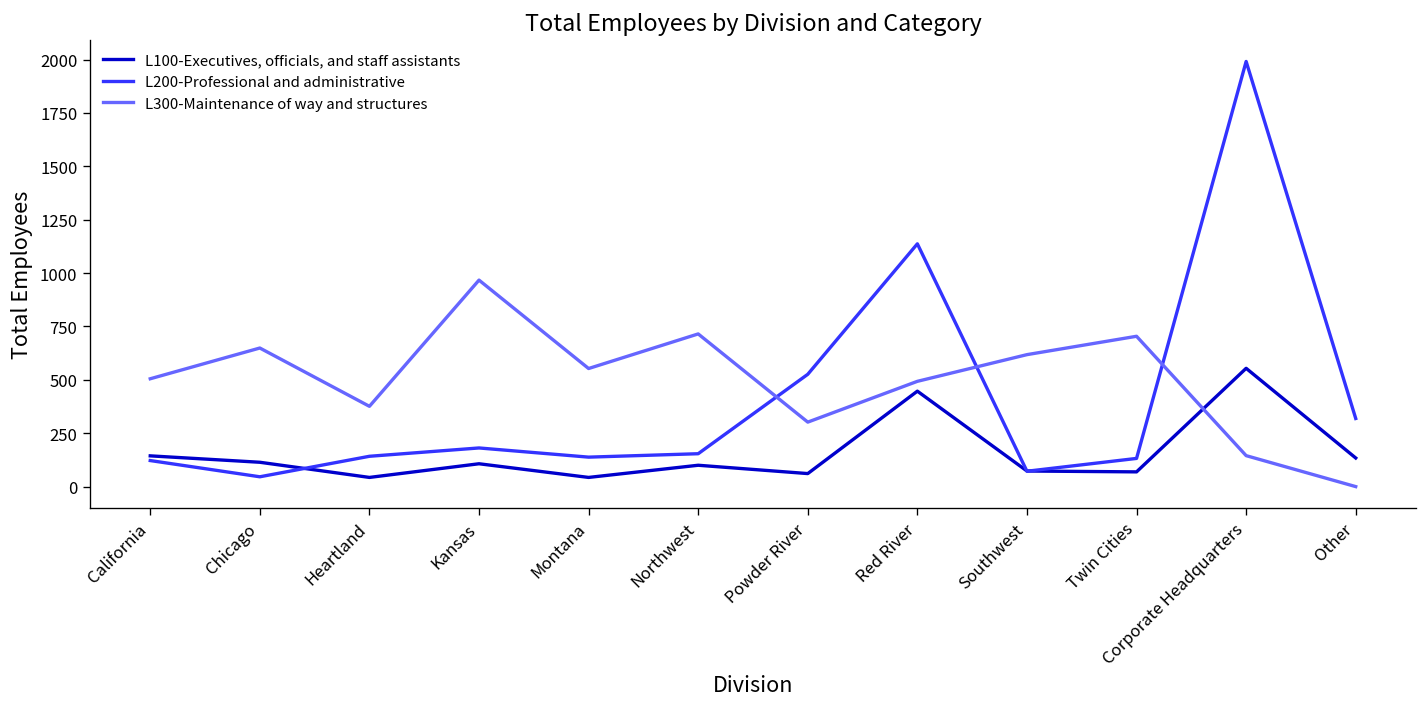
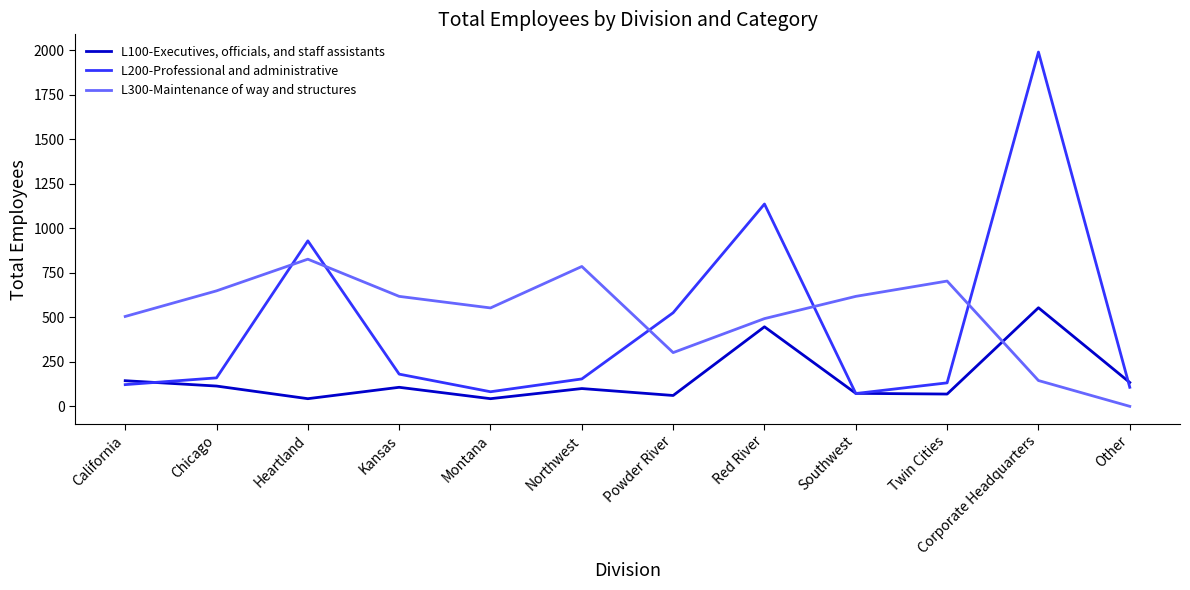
L200-Professional and administrative, Chicago: 50 -> 160
L200-Professional and administrative, Heartland: 140 -> 930
L300-Maintenance of way and structures, Heartland: 380 -> 830
L300-Maintenance of way and structures, Kansas: 970 -> 620
L200-Professional and administrative, Montana: 140 -> 80
L300-Maintenance of way and structures, Northwest: 720 -> 790
L200-Professional and administrative, Other: 320 -> 110
